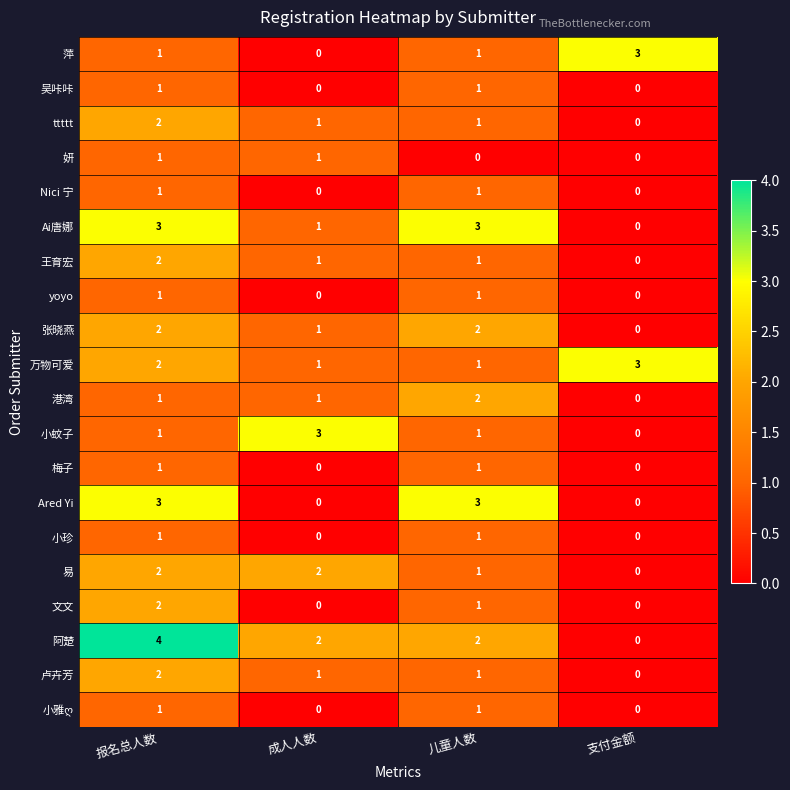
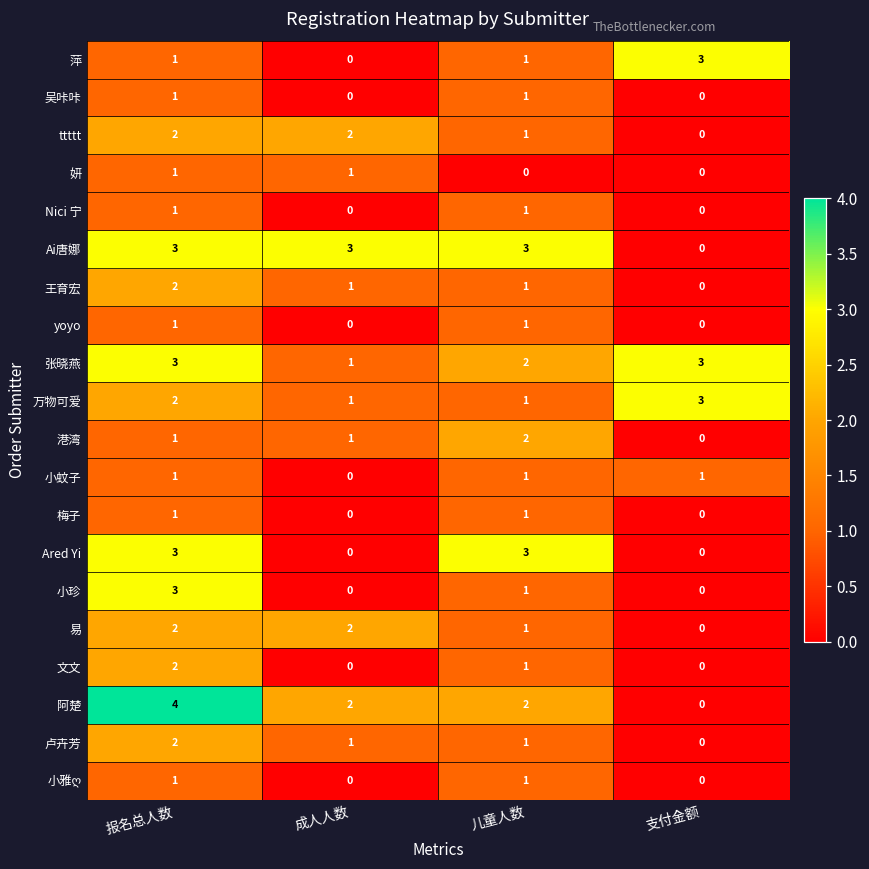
ttttt, 成人人数: 1 -> 2
Ai唐娜, 成人人数: 1 -> 3
张晓燕, 报名总人数: 2 -> 3
张晓燕, 支付金额: 0 -> 3
小蚊子, 成人人数: 3 -> 0
小蚊子, 支付金额: 0 -> 1
小珍, 报名总人数: 1 -> 3
